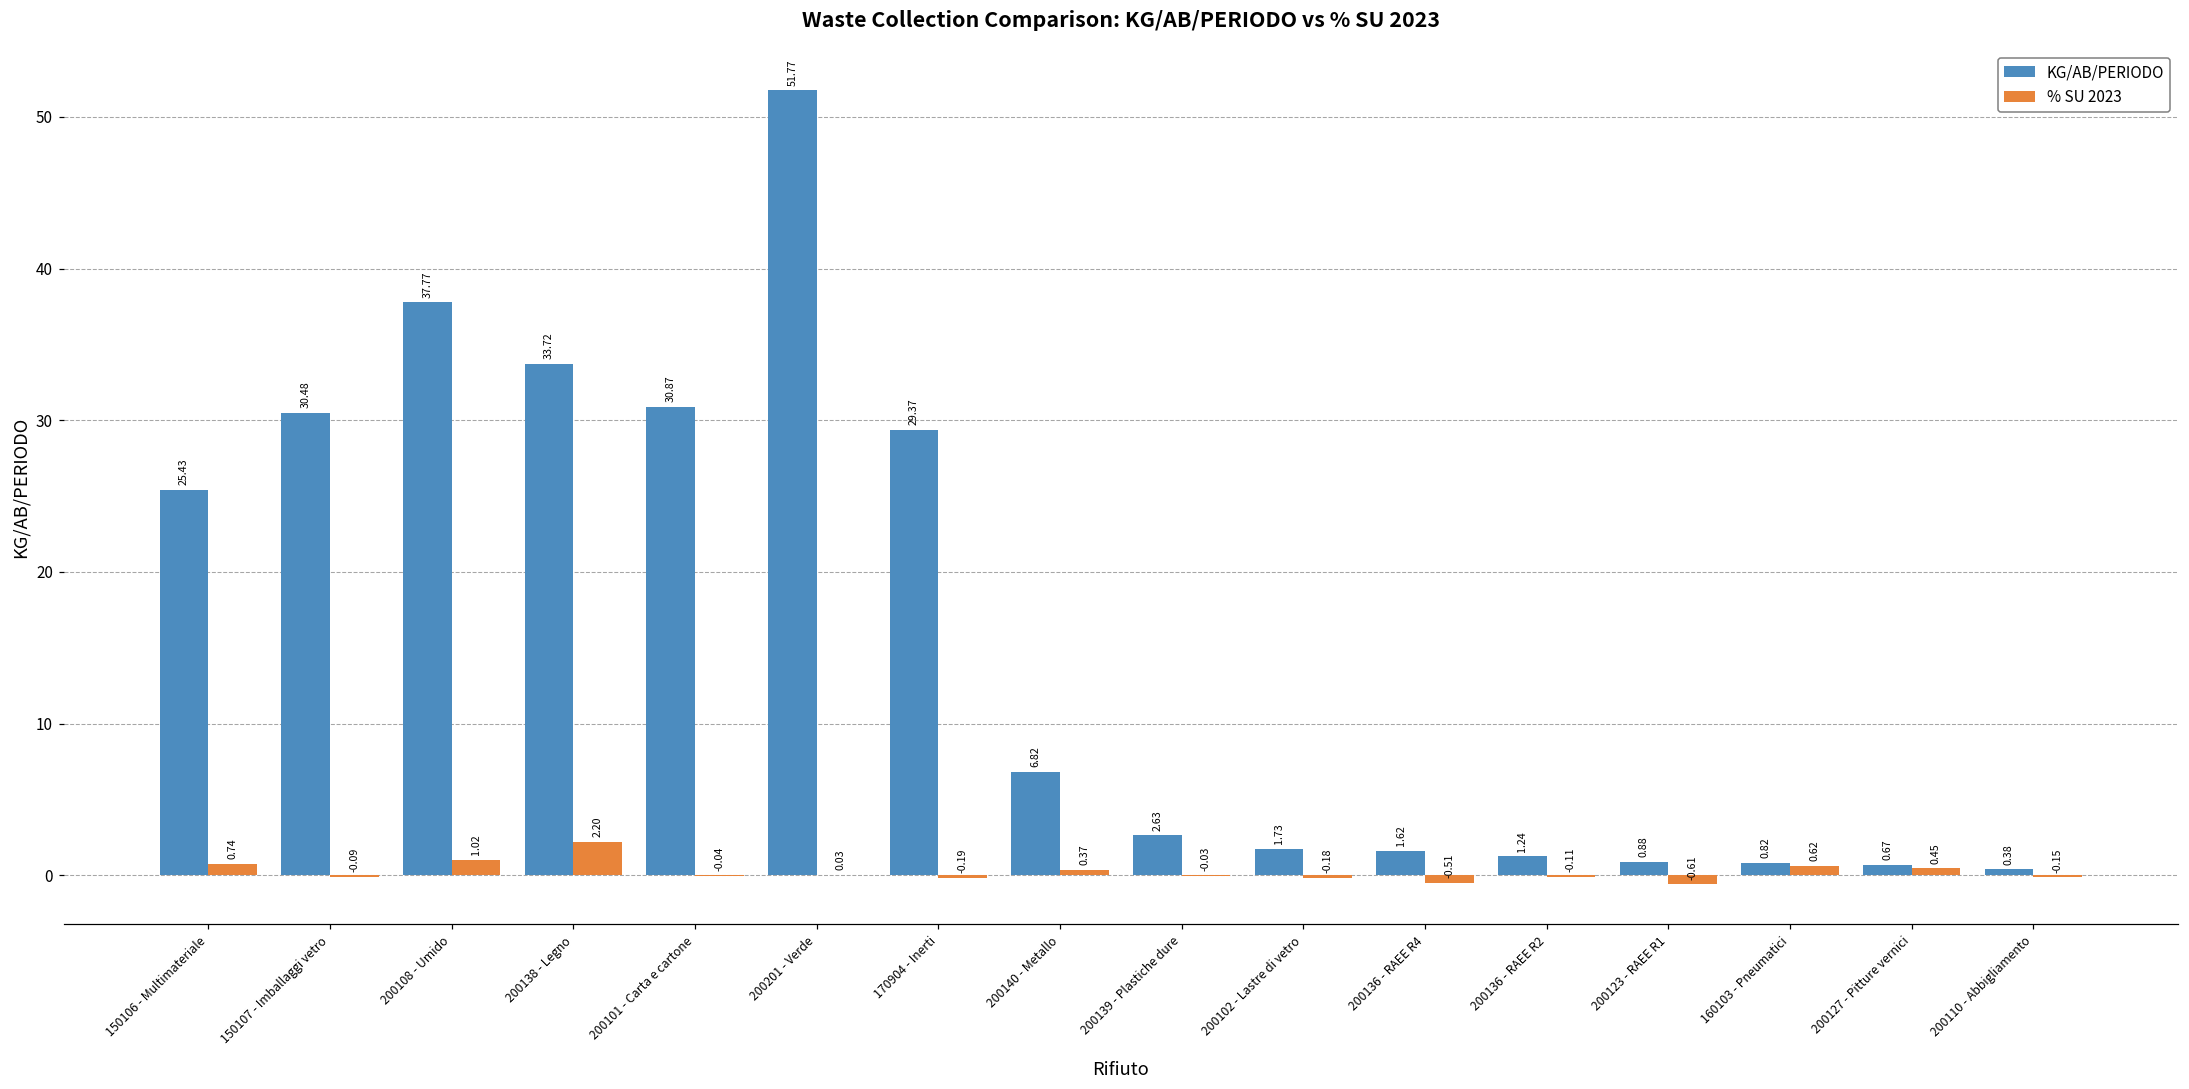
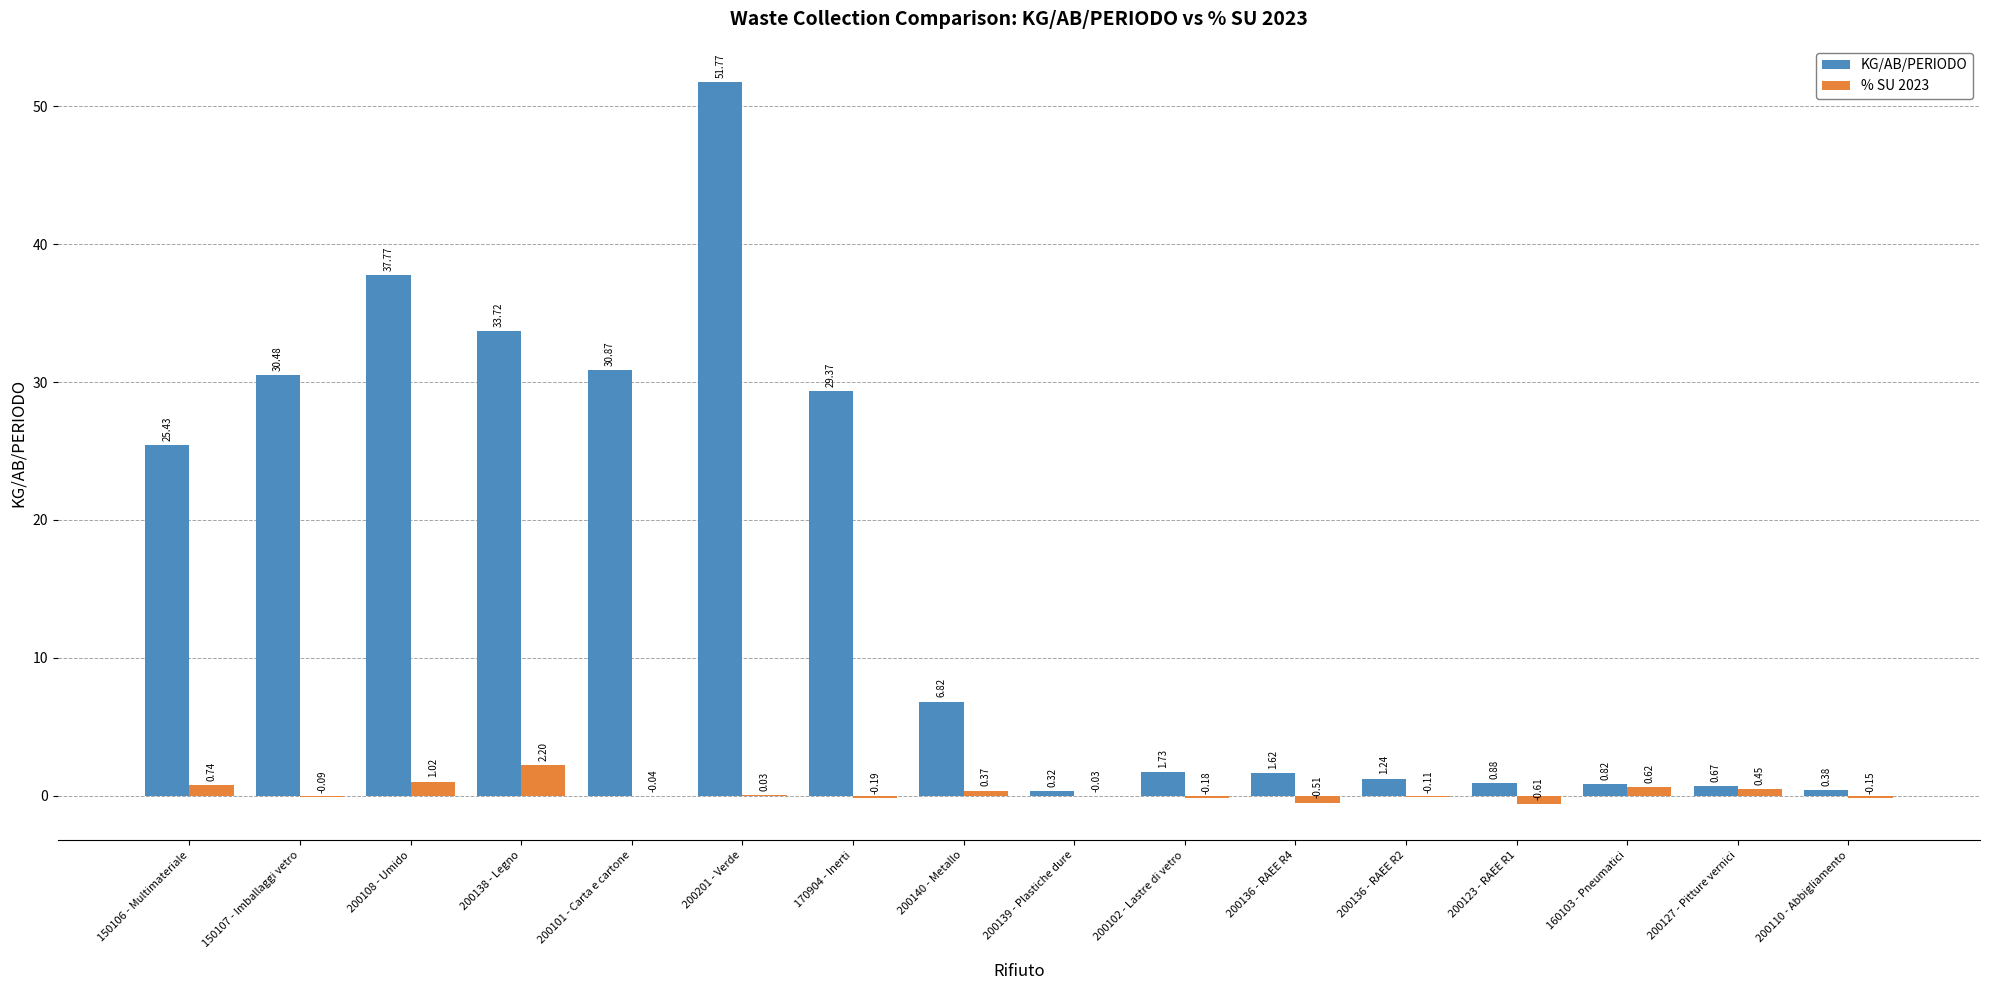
KG/AB/PERIODO, 200139 - Plastiche dure: 2.63 -> 0.32
